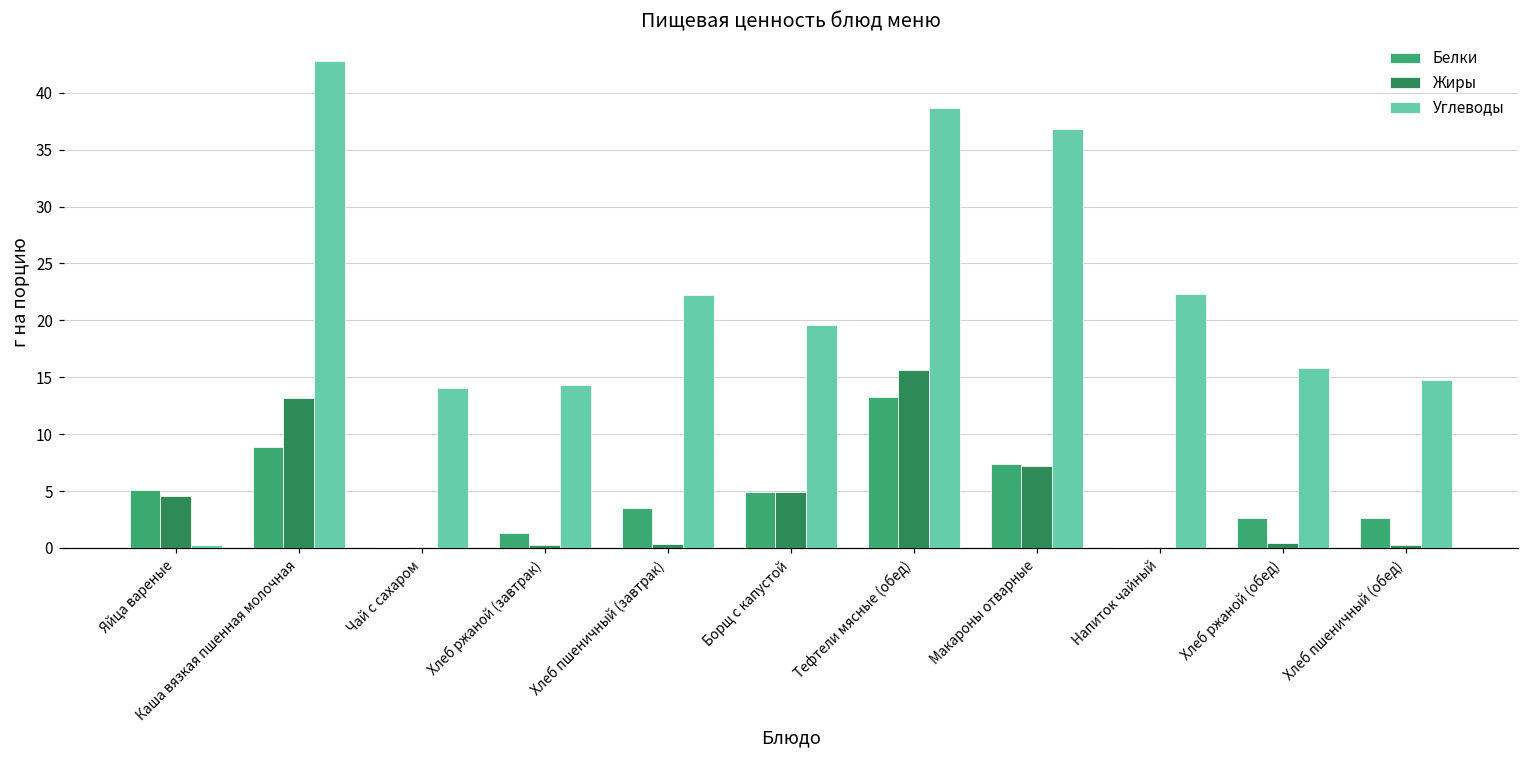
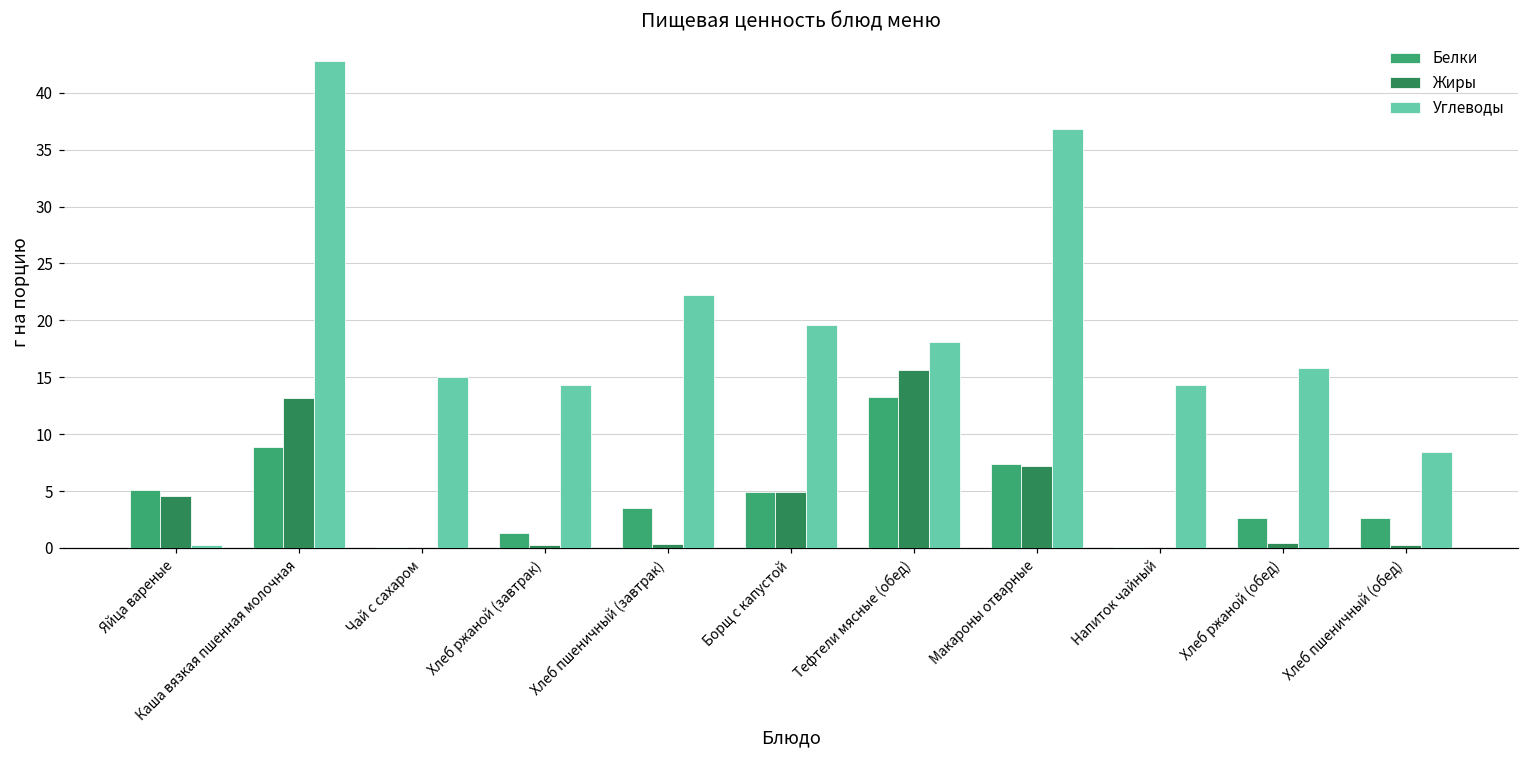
Углеводы, Чай с сахаром: 14.1 -> 15.0
Углеводы, Тефтели мясные (обед): 38.7 -> 18.1
Углеводы, Напиток чайный: 22.4 -> 14.3
Углеводы, Хлеб пшеничный (обед): 14.8 -> 8.4
